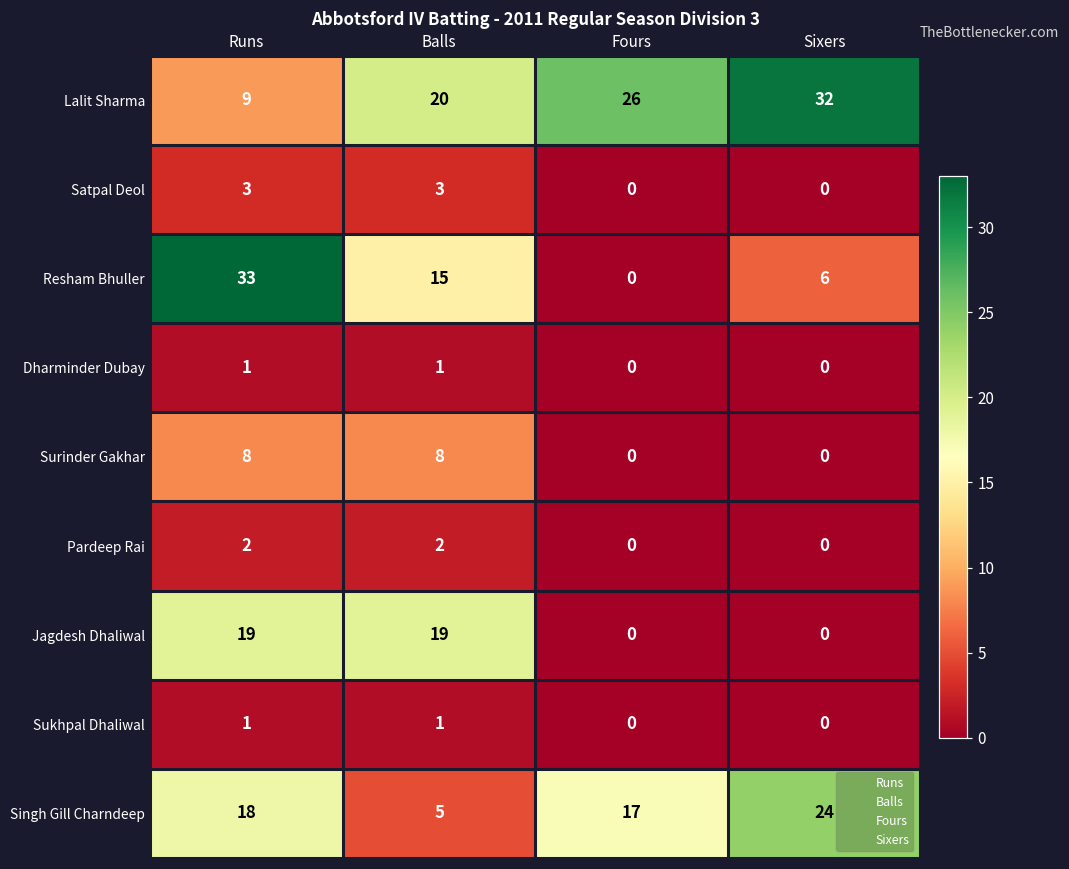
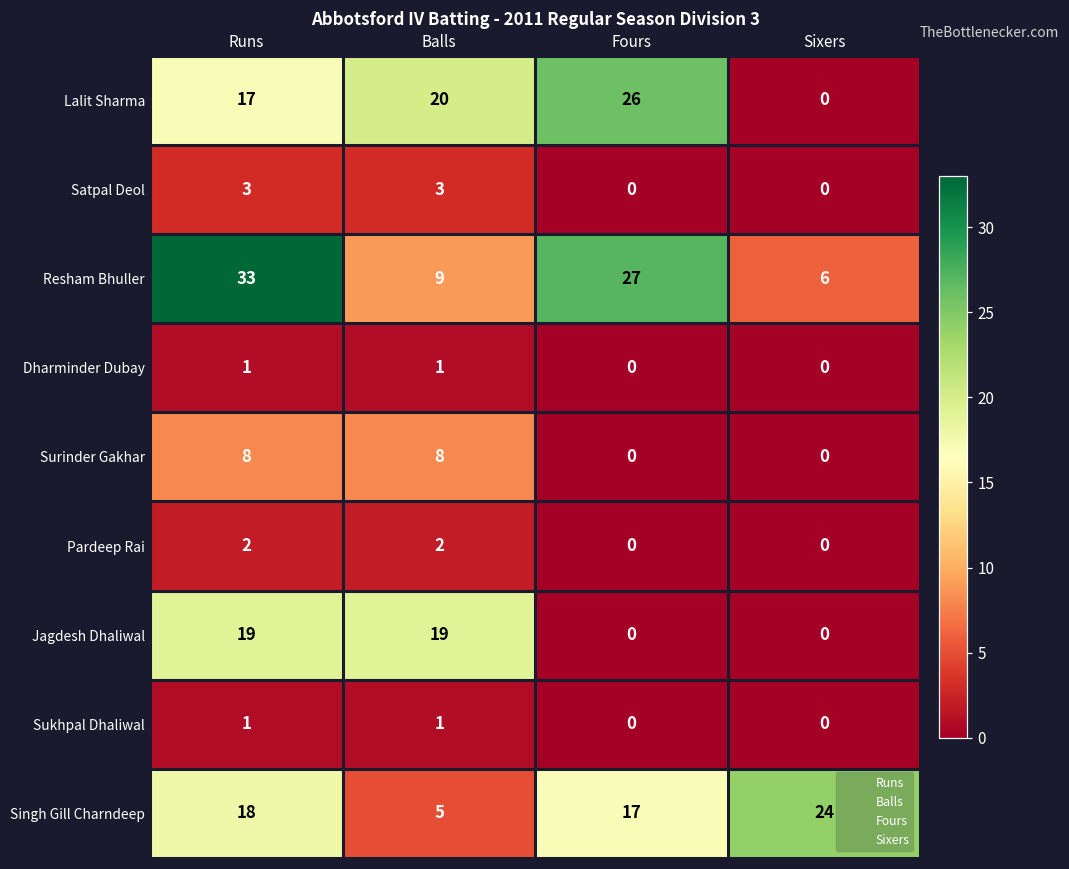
Lalit Sharma, Runs: 9 -> 17
Lalit Sharma, Sixers: 32 -> 0
Resham Bhuller, Balls: 15 -> 9
Resham Bhuller, Fours: 0 -> 27
